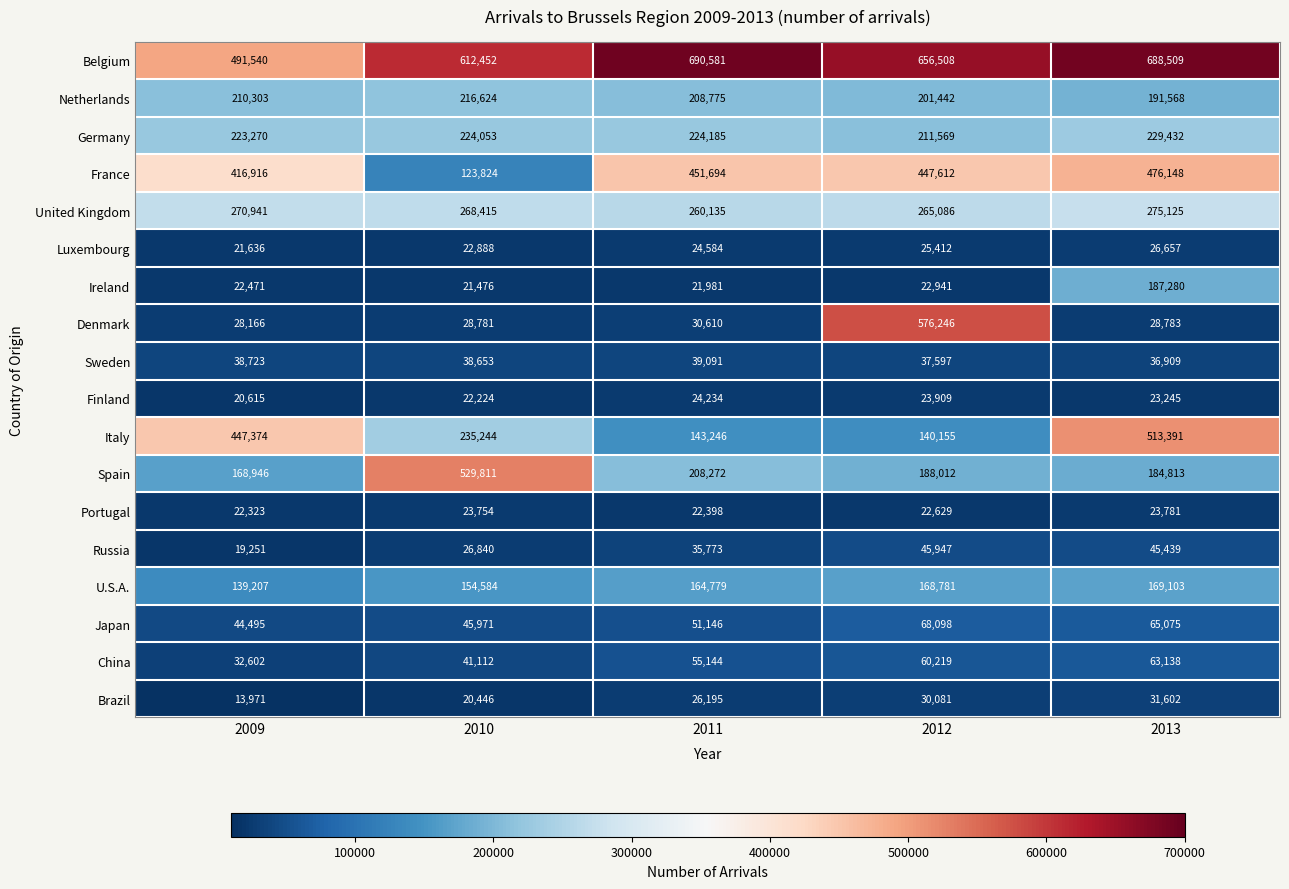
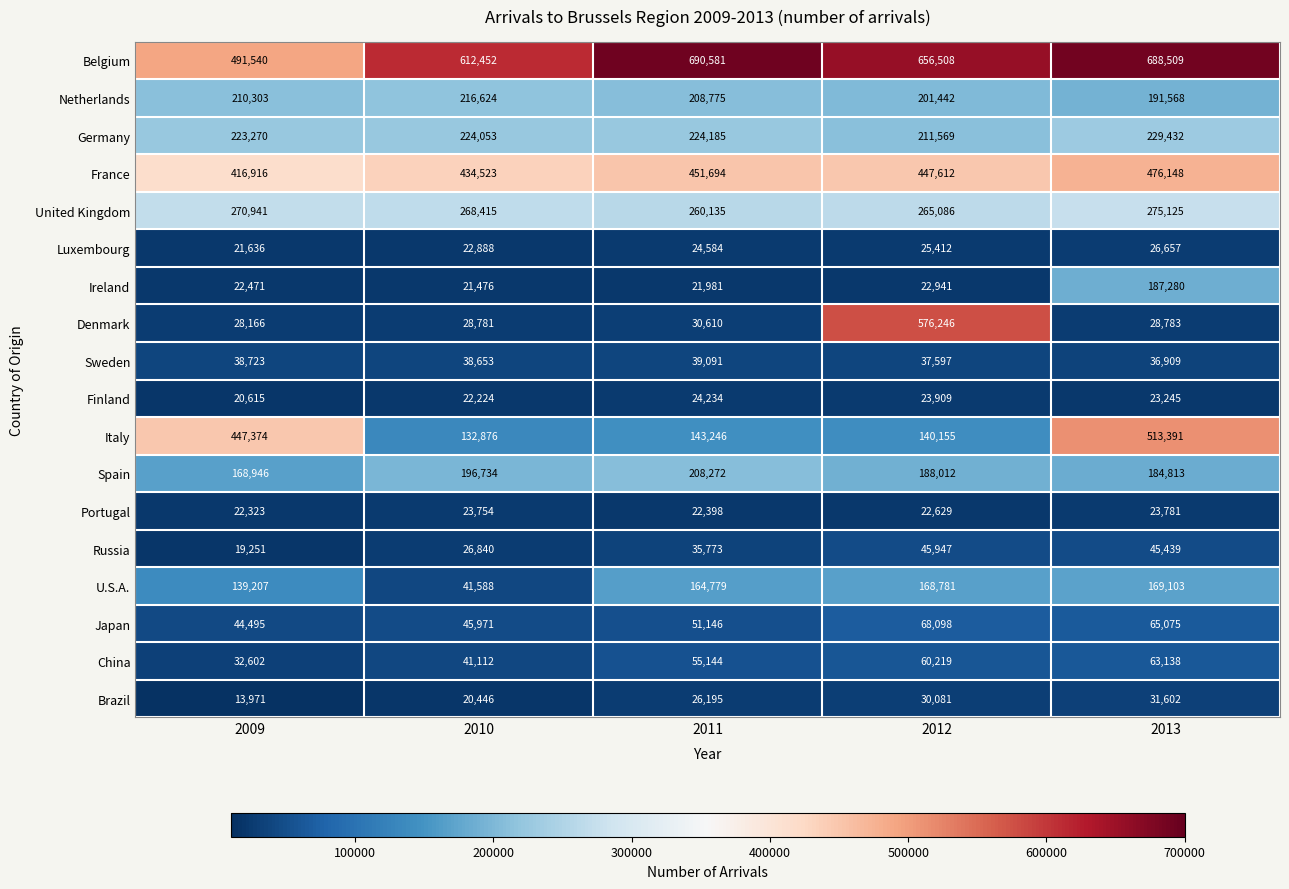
France, 2010: 123,824 -> 434,523
Italy, 2010: 235,244 -> 132,876
Spain, 2010: 529,811 -> 196,734
U.S.A., 2010: 154,584 -> 41,588
